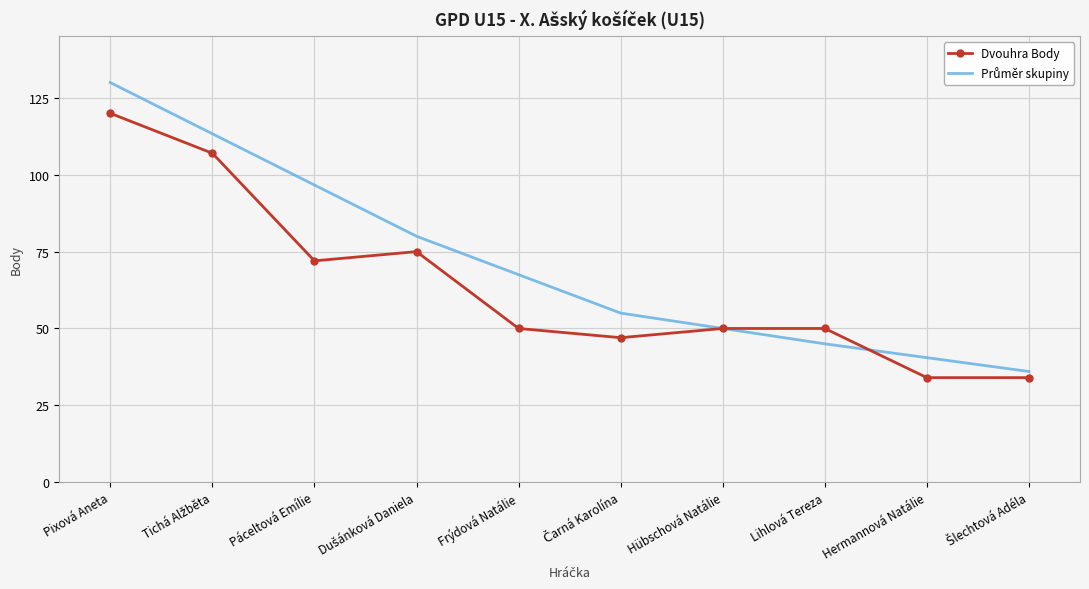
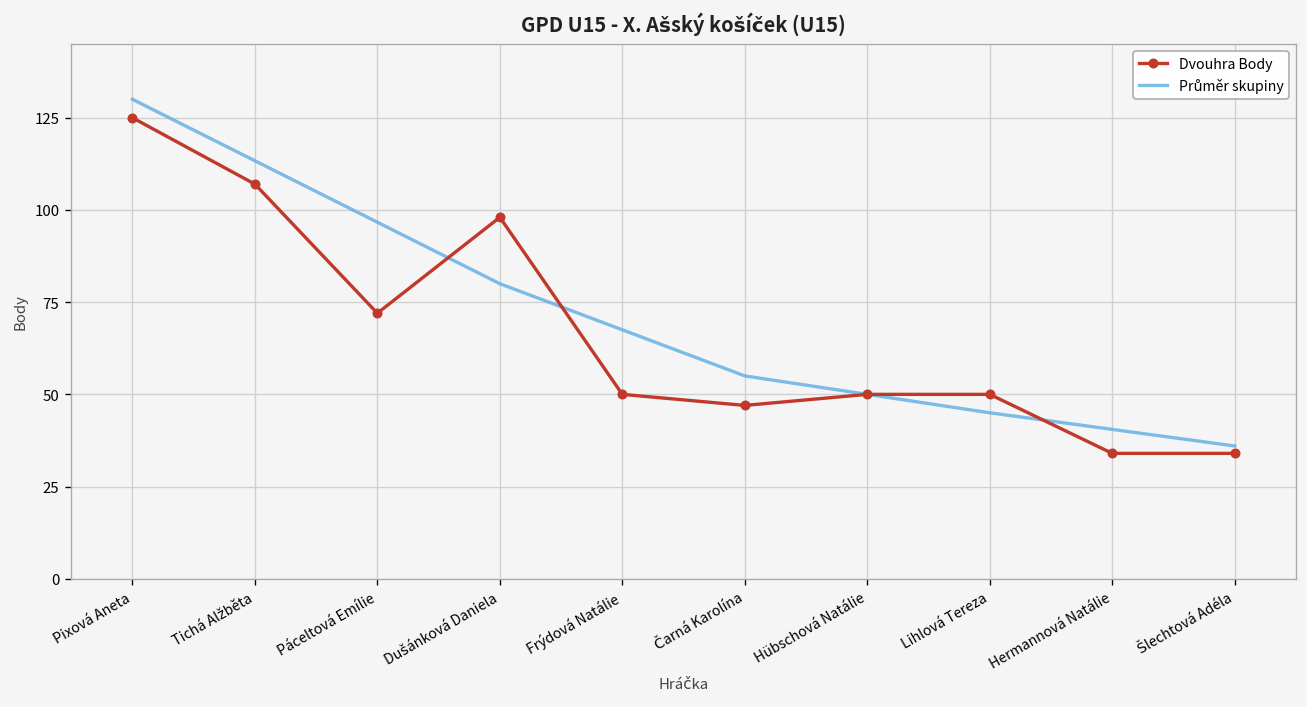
Dvouhra Body, Pixová Aneta: 120 -> 125
Dvouhra Body, Dušánková Daniela: 75 -> 98
